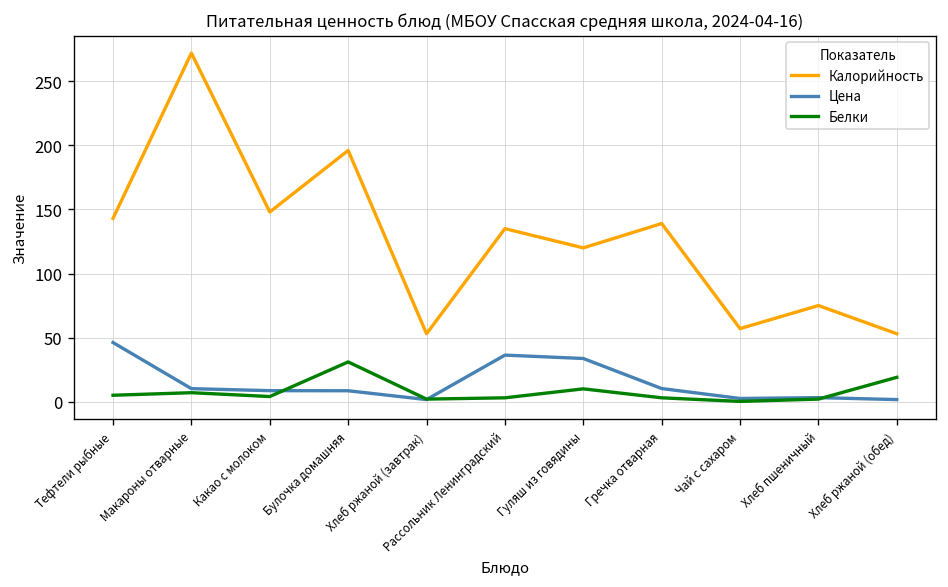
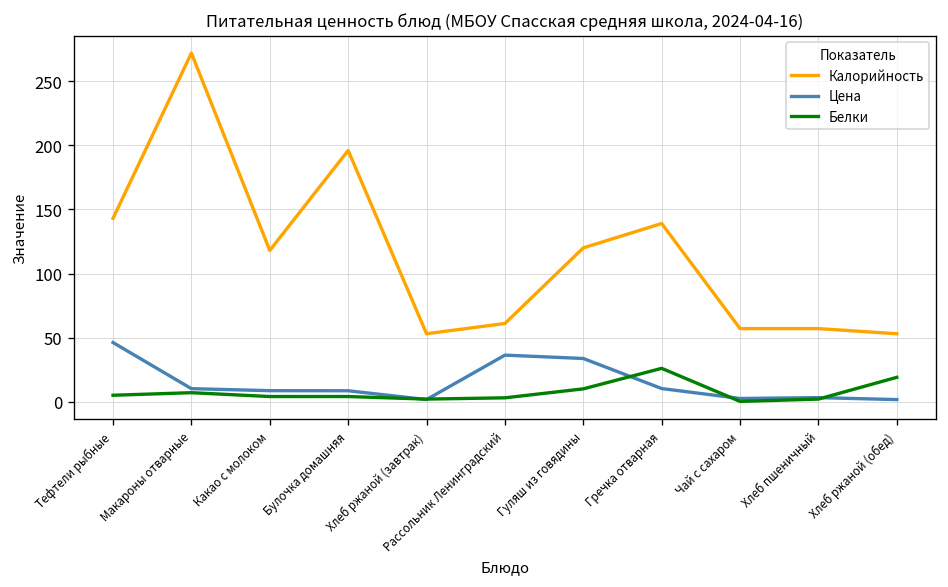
Калорийность, Какао с молоком: 148 -> 118
Белки, Булочка домашняя: 31 -> 4
Калорийность, Рассольник Ленинградский: 135 -> 61
Белки, Гречка отварная: 3 -> 26
Калорийность, Хлеб пшеничный: 75 -> 57
